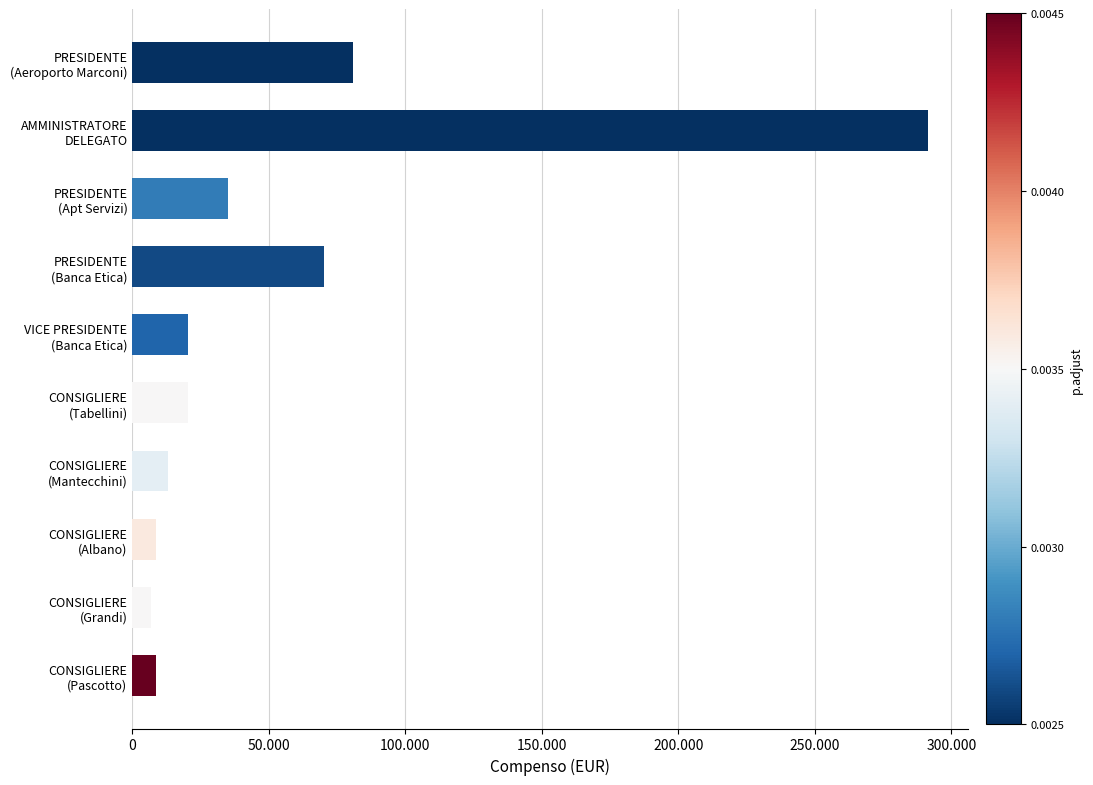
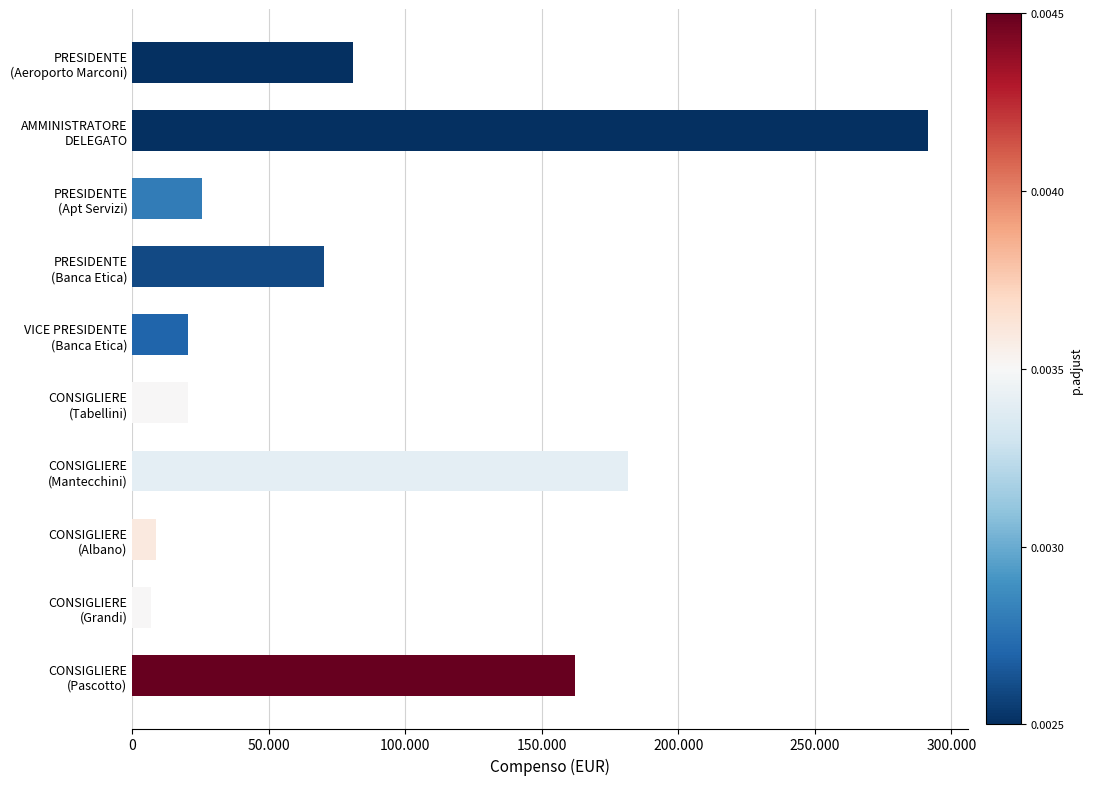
PRESIDENTE (Apt Servizi): 35 -> 26
CONSIGLIERE (Mantecchini): 13 -> 182
CONSIGLIERE (Pascotto): 9 -> 162
